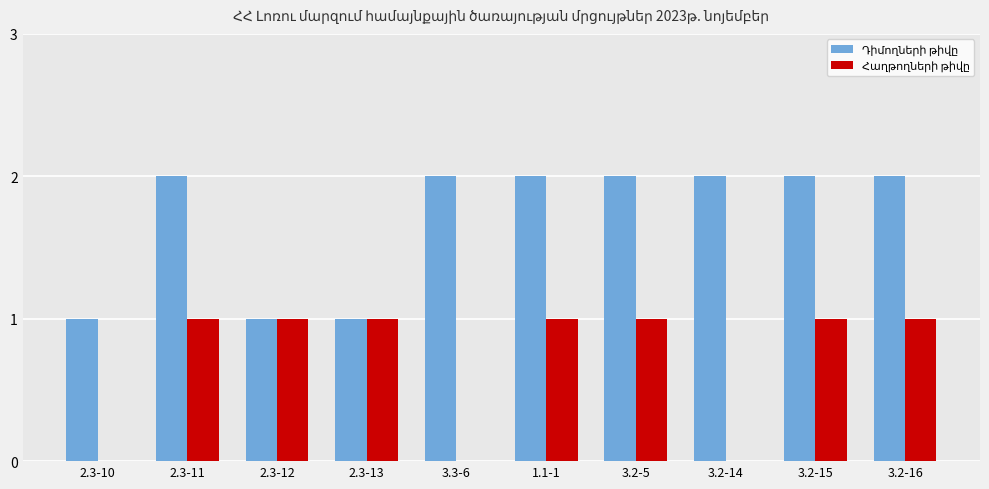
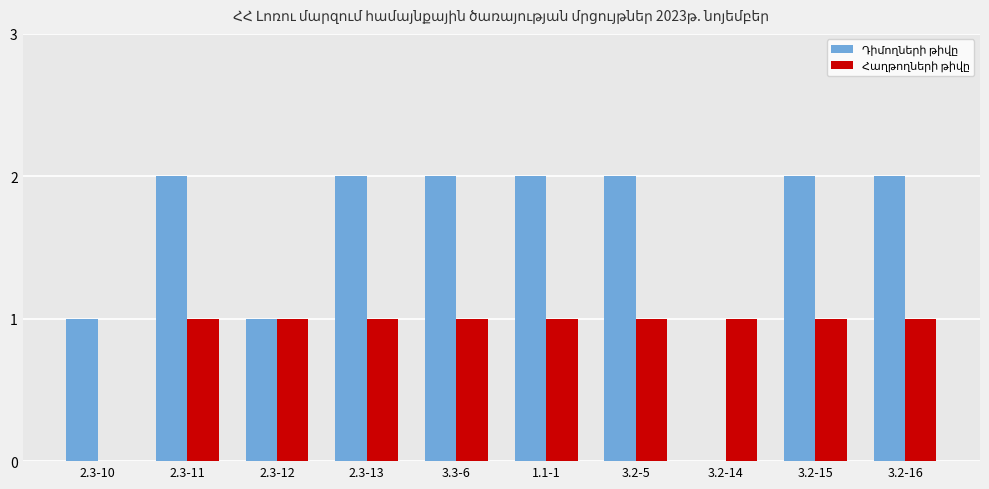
Դիմողների թիվը, 2.3-13: 1 -> 2
Հաղթողների թիվը, 3.3-6: 0 -> 1
Դիմողների թիվը, 3.2-14: 2 -> 0
Հաղթողների թիվը, 3.2-14: 0 -> 1
